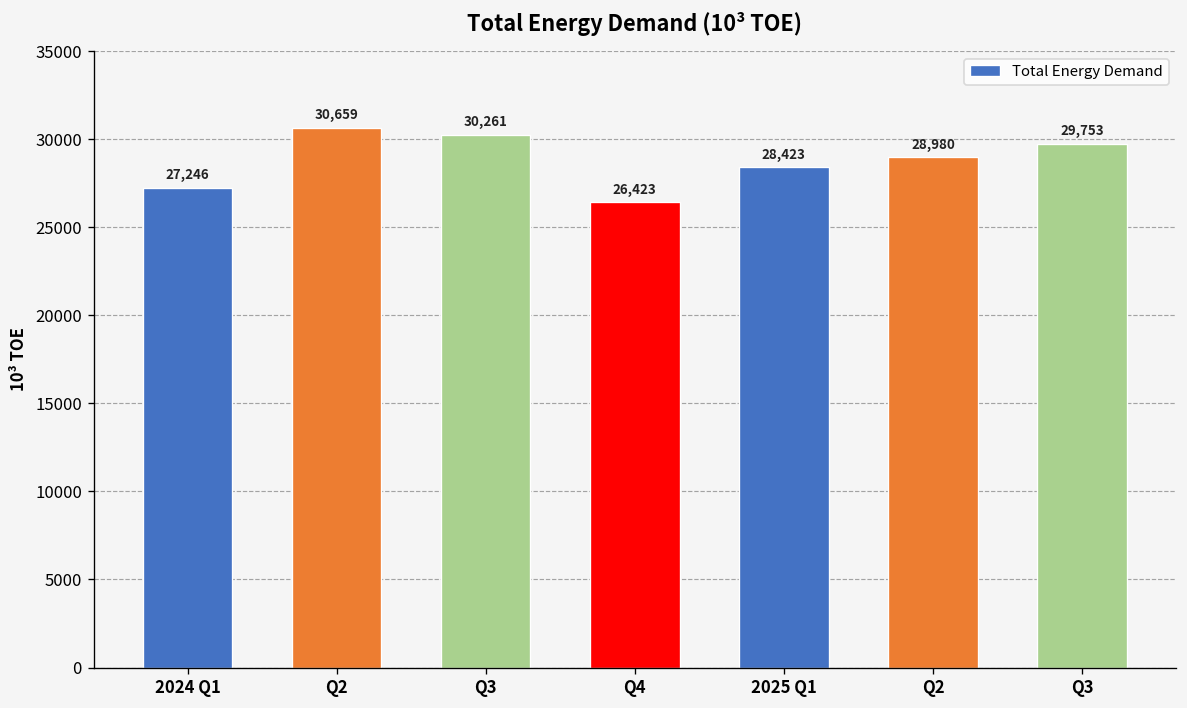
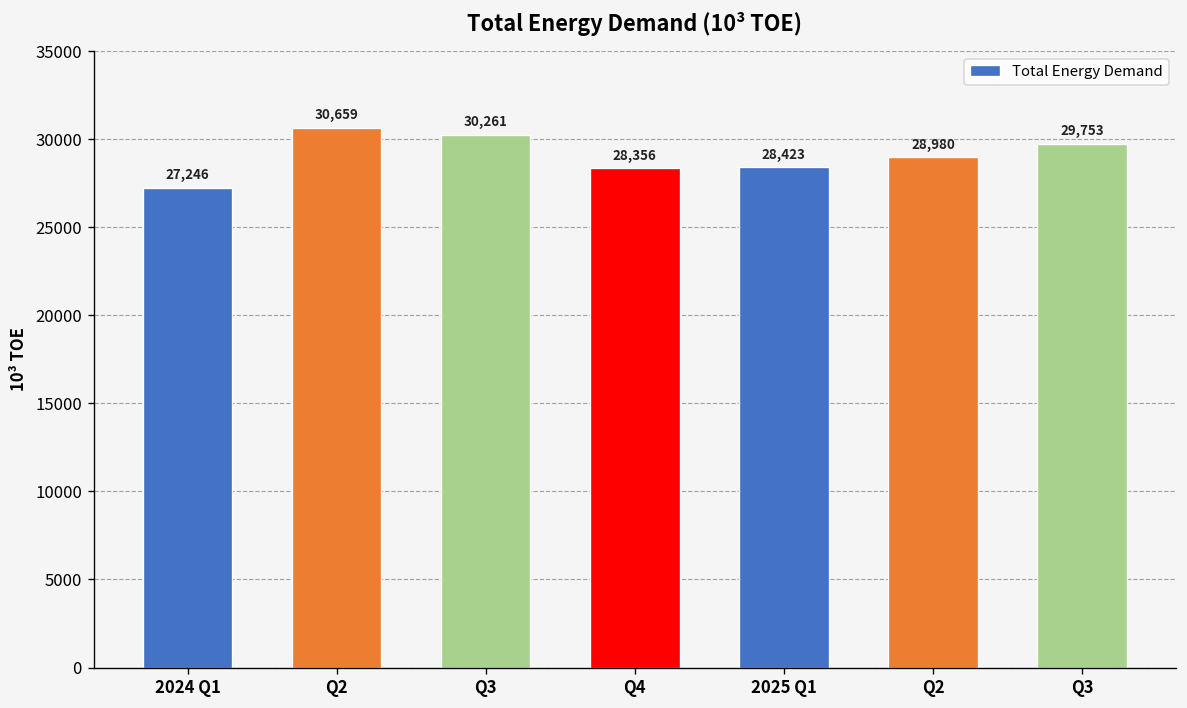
Q4: 26,423 -> 28,356
